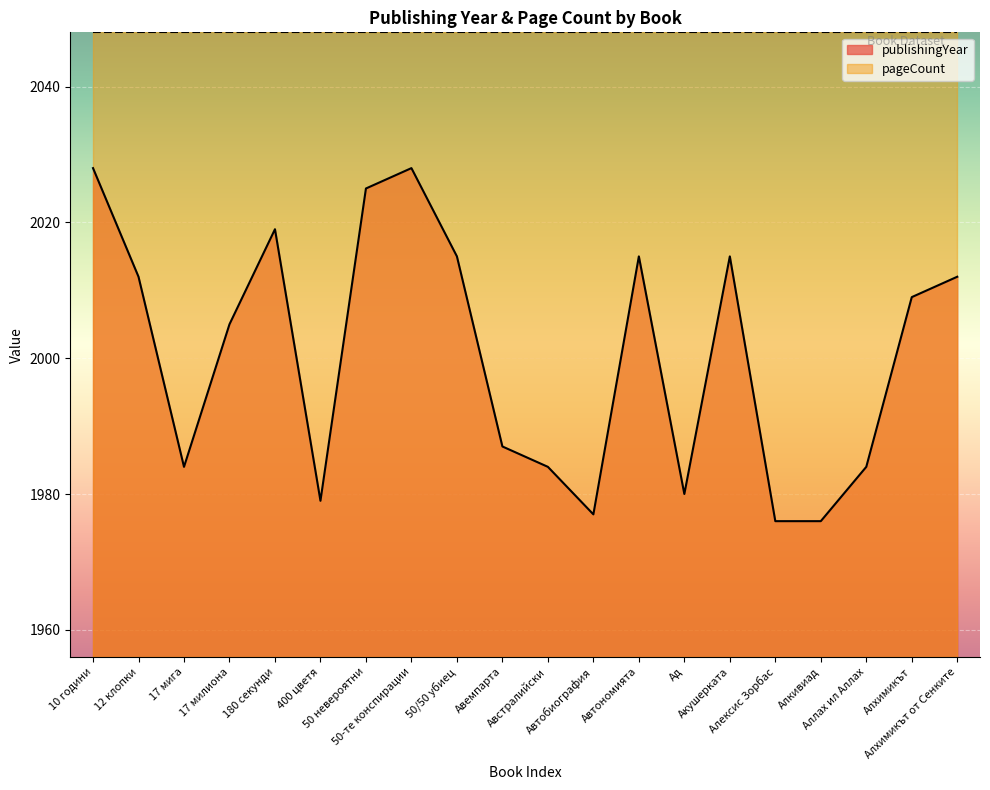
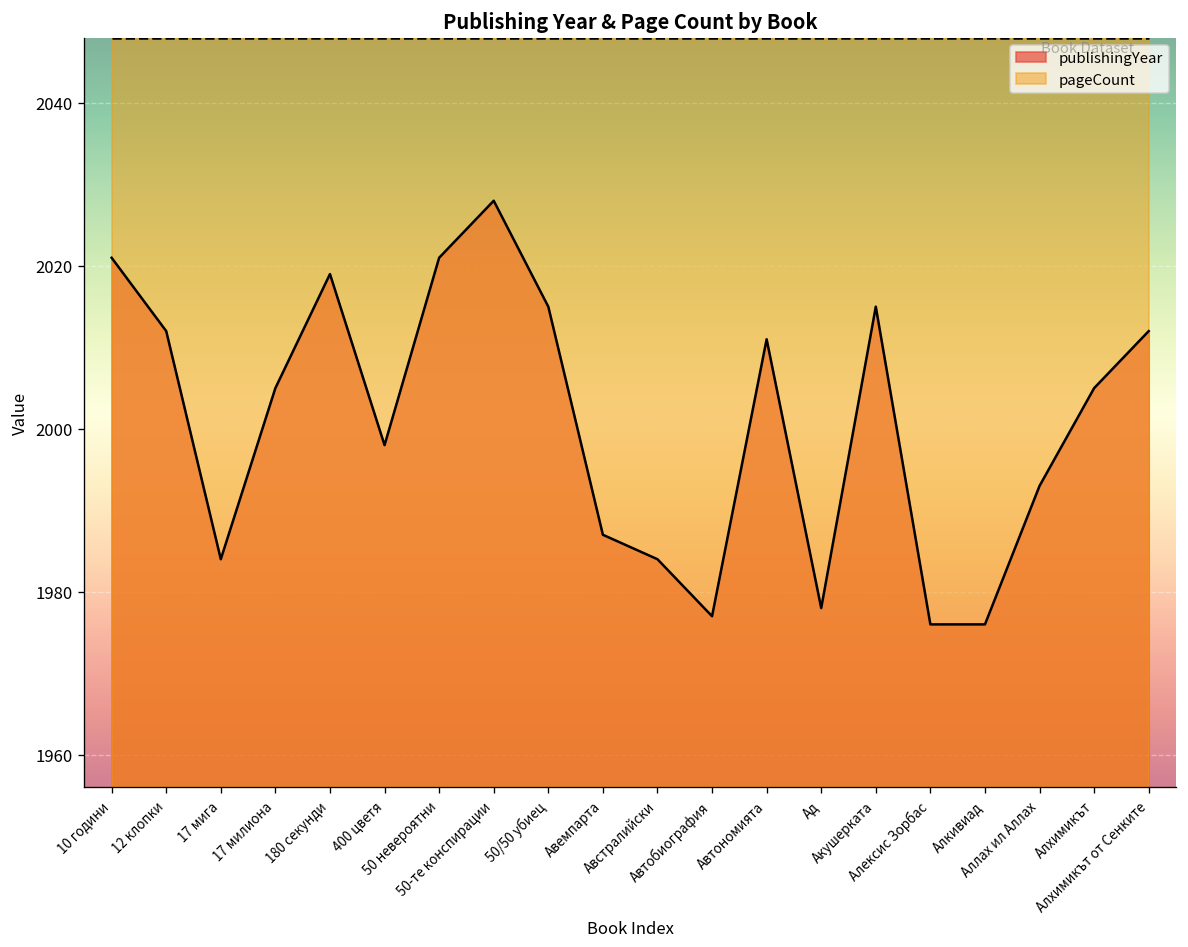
publishingYear, 10 години: 2028 -> 2021
publishingYear, 400 цветя: 1979 -> 1998
publishingYear, 50 невероятни: 2025 -> 2021
publishingYear, Автономията: 2015 -> 2011
publishingYear, Ад: 1980 -> 1978
publishingYear, Аллах ил Аллах: 1984 -> 1993
publishingYear, Алхимикът: 2009 -> 2005
